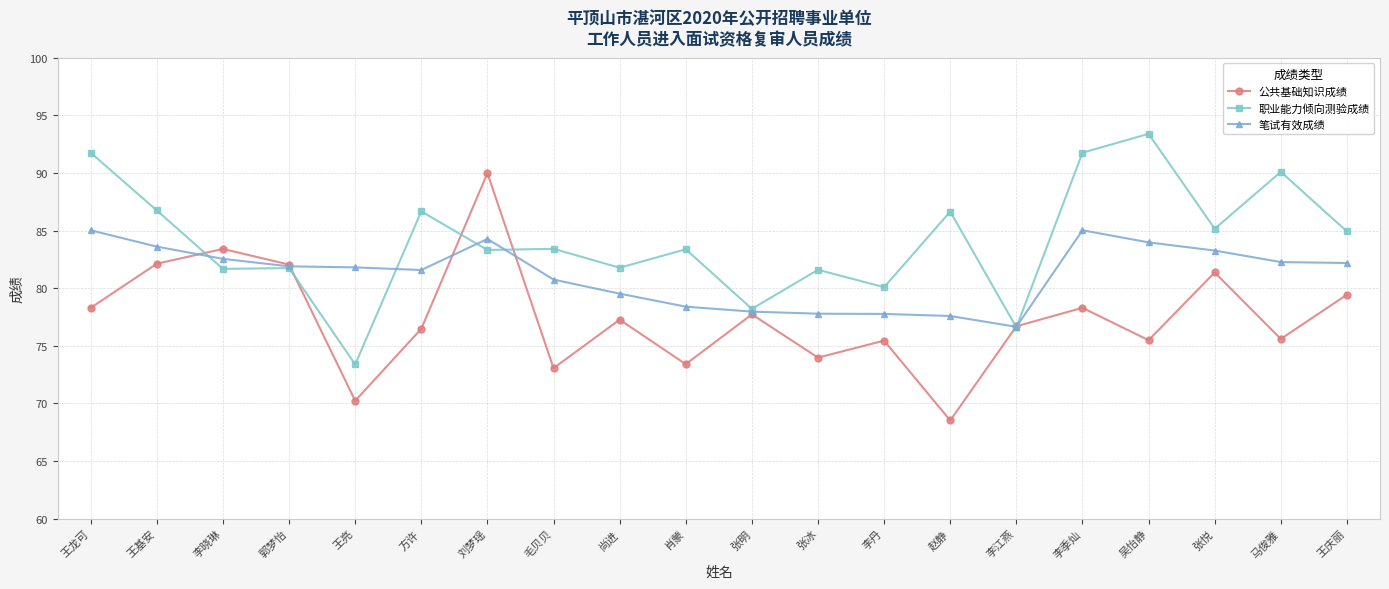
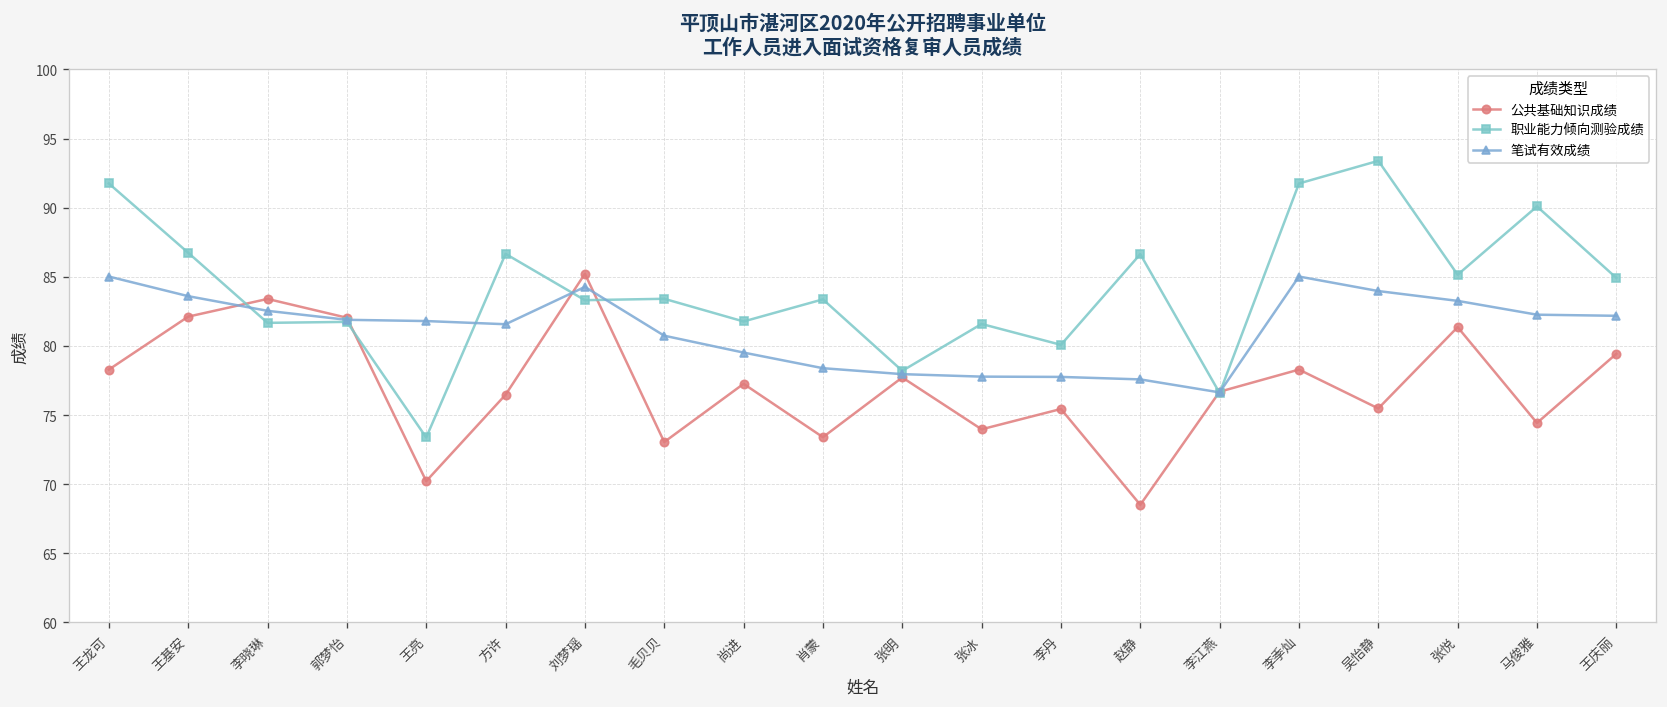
公共基础知识成绩, 刘梦瑶: 90.0 -> 85.2
公共基础知识成绩, 马俊雅: 75.6 -> 74.4
